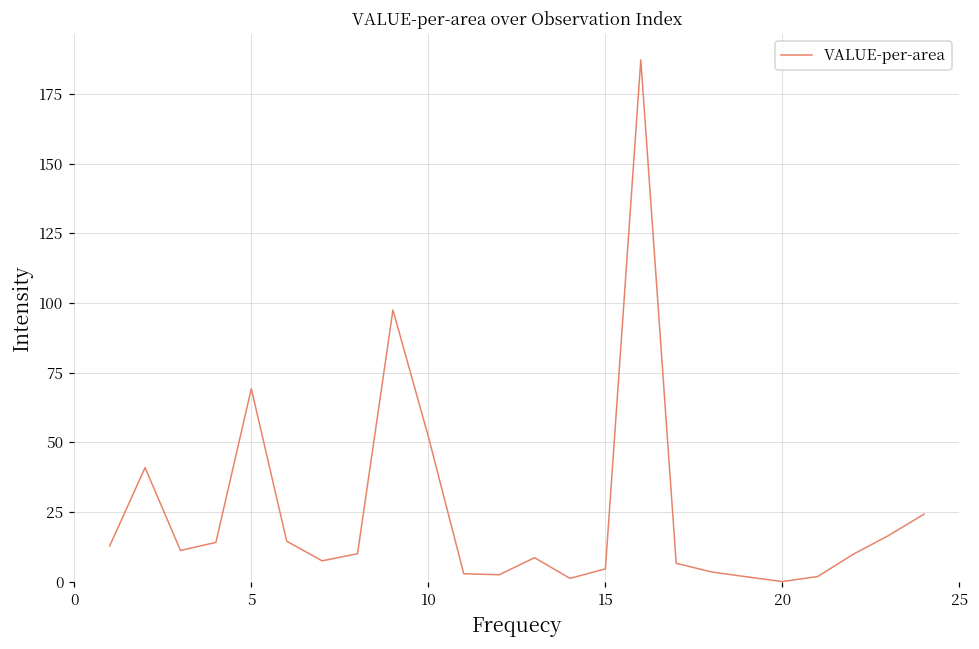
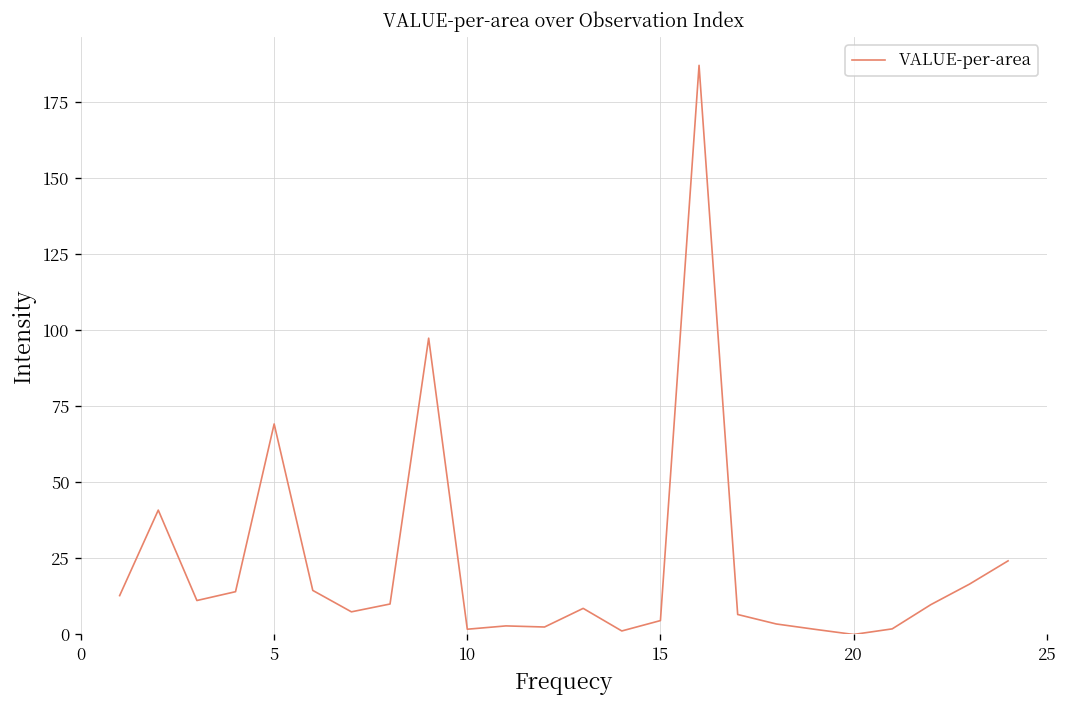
10: 52 -> 2
